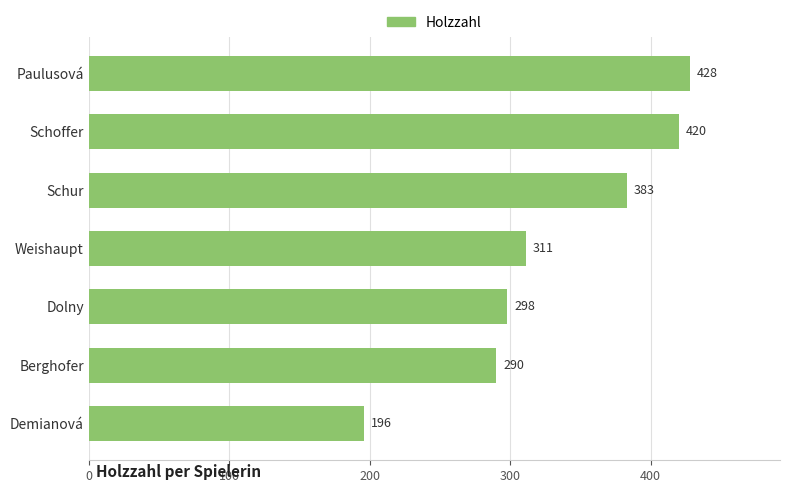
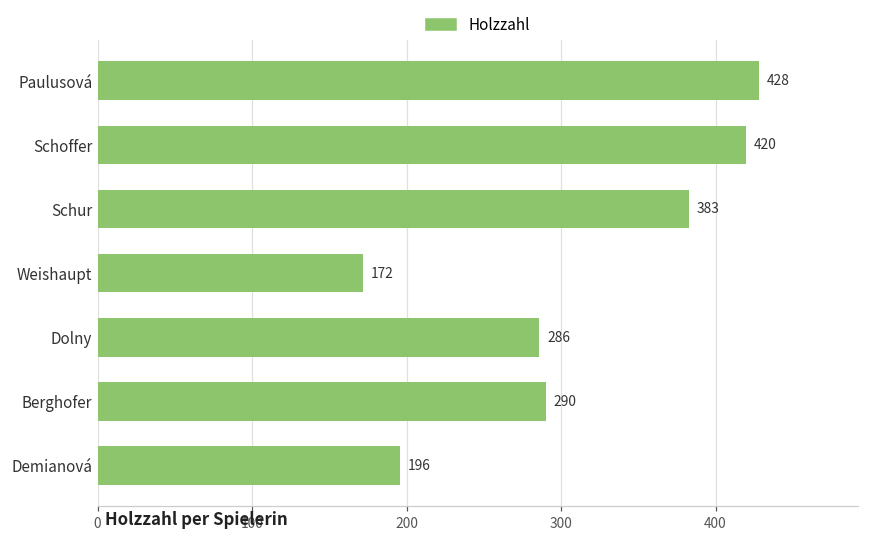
Weishaupt: 311 -> 172
Dolny: 298 -> 286
